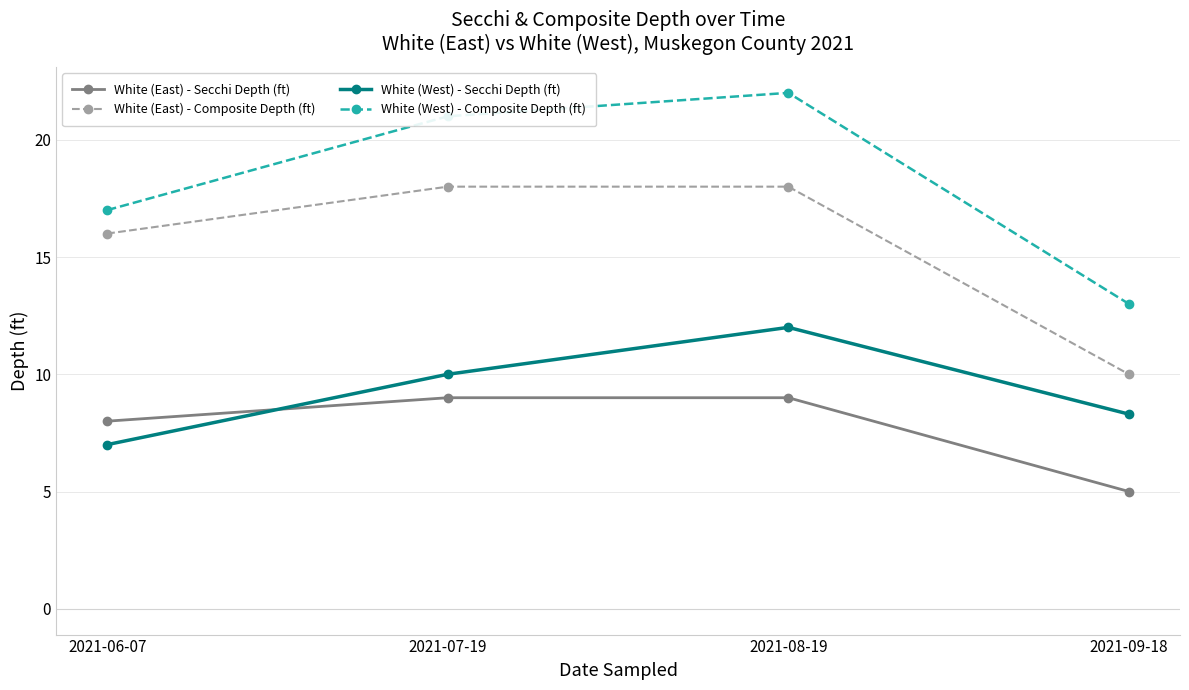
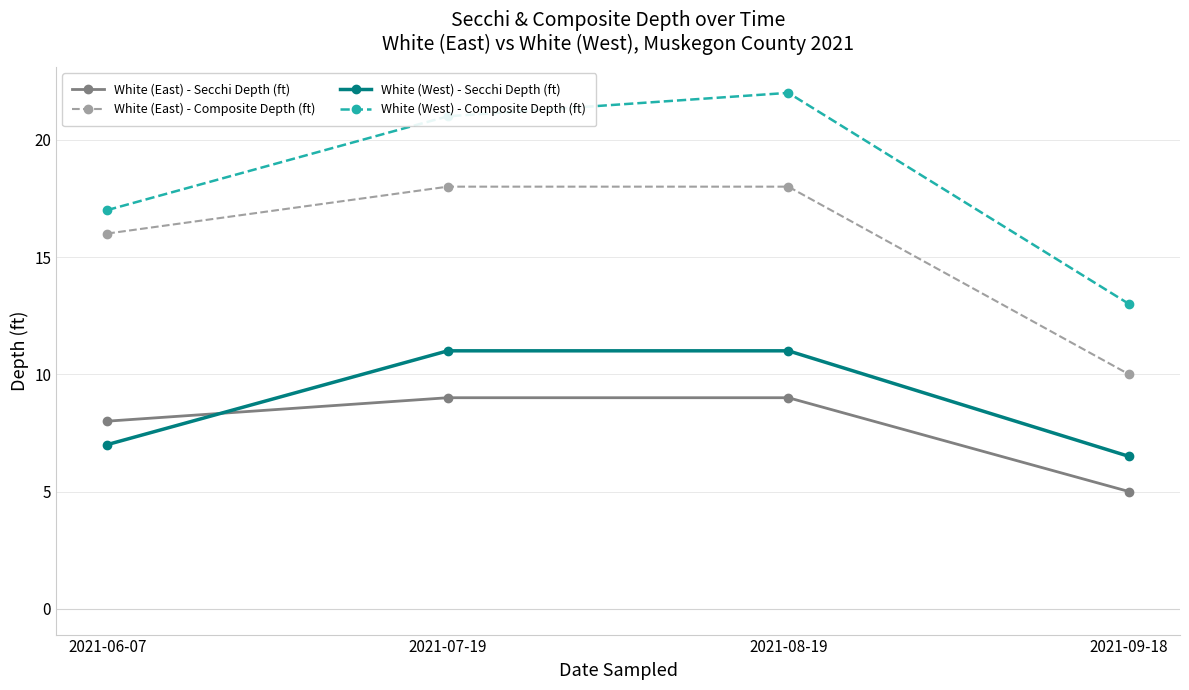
White (West) - Secchi Depth (ft), 2021-07-19: 10 -> 11
White (West) - Secchi Depth (ft), 2021-08-19: 12 -> 11
White (West) - Secchi Depth (ft), 2021-09-18: 8.3 -> 6.5
